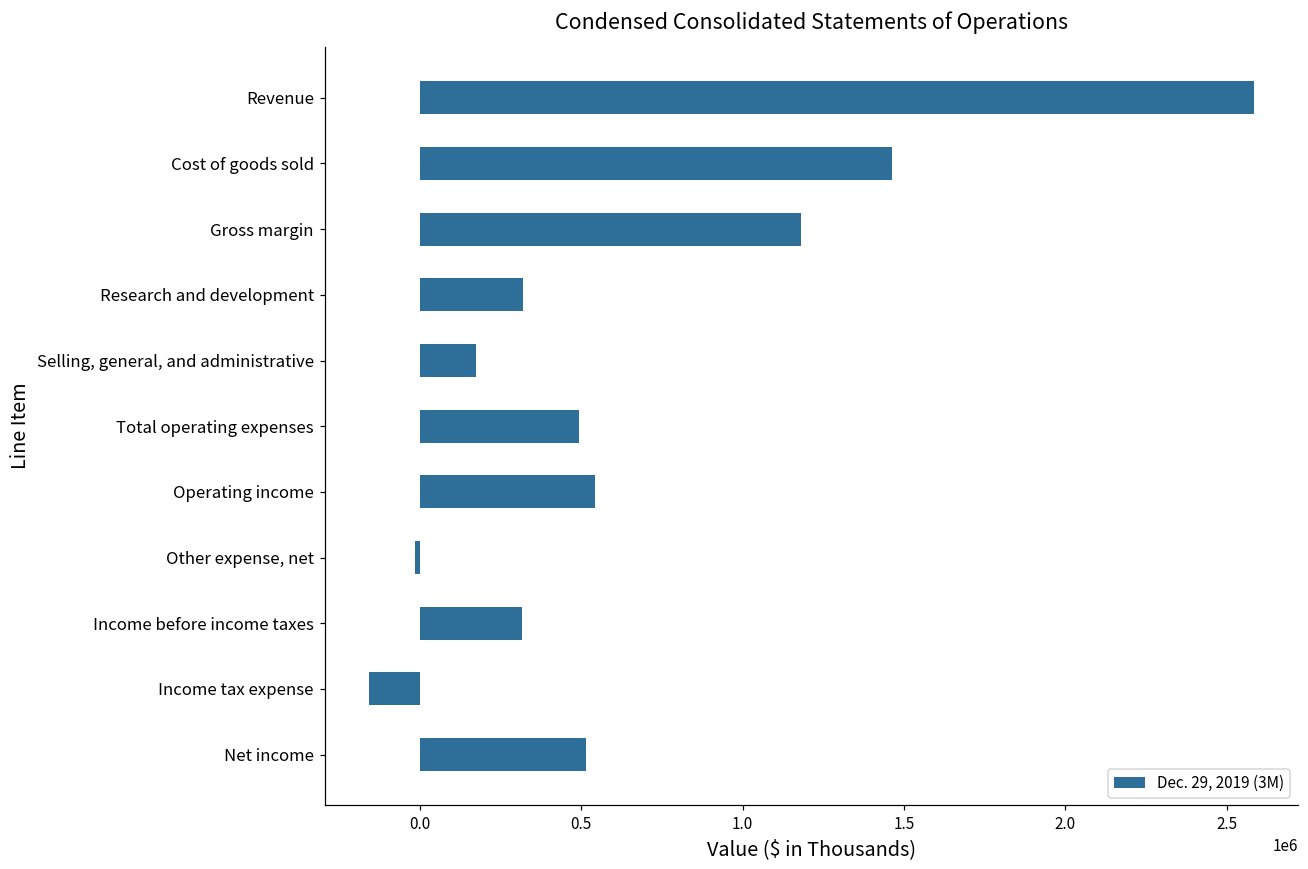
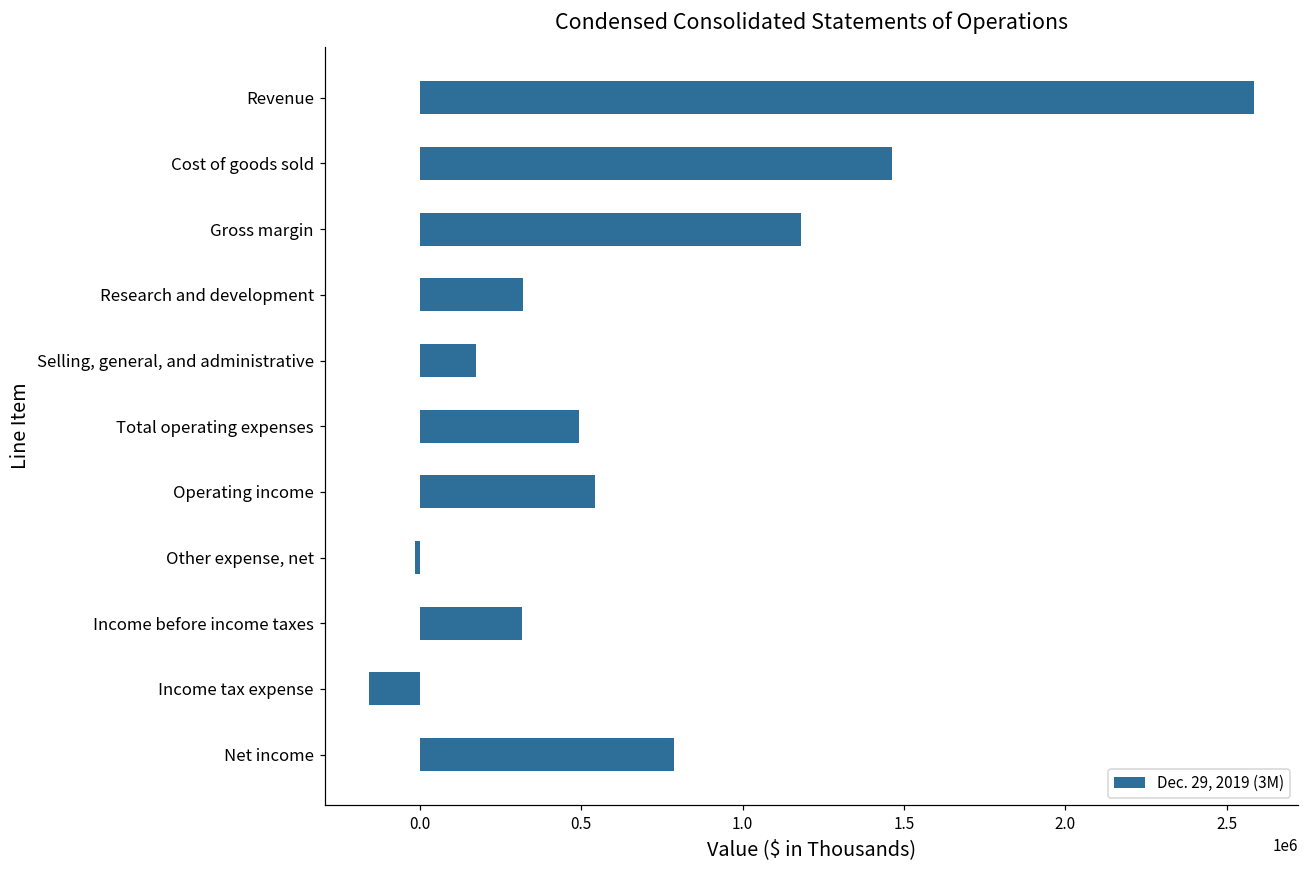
Net income: 510000 -> 790000
